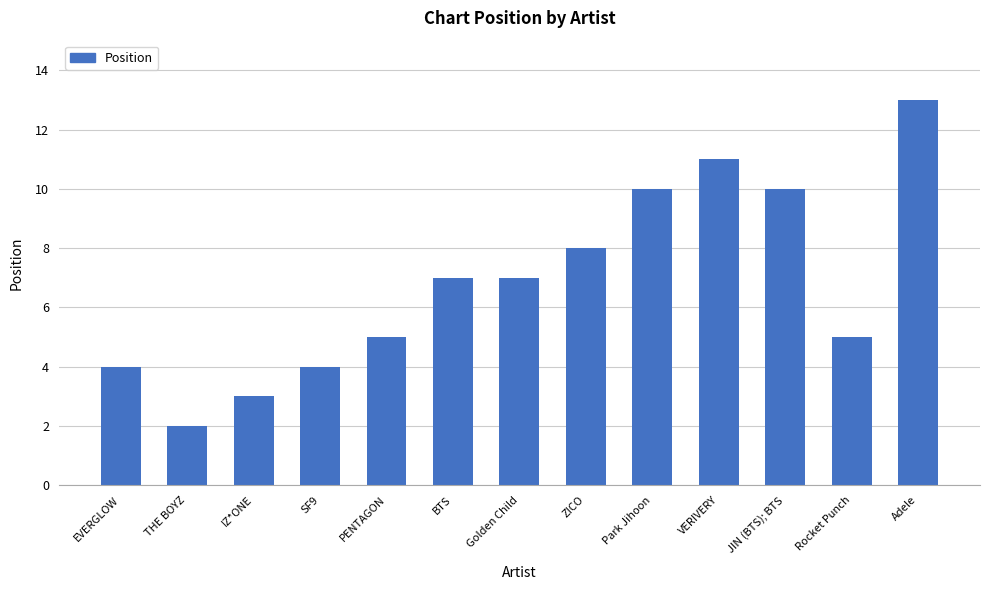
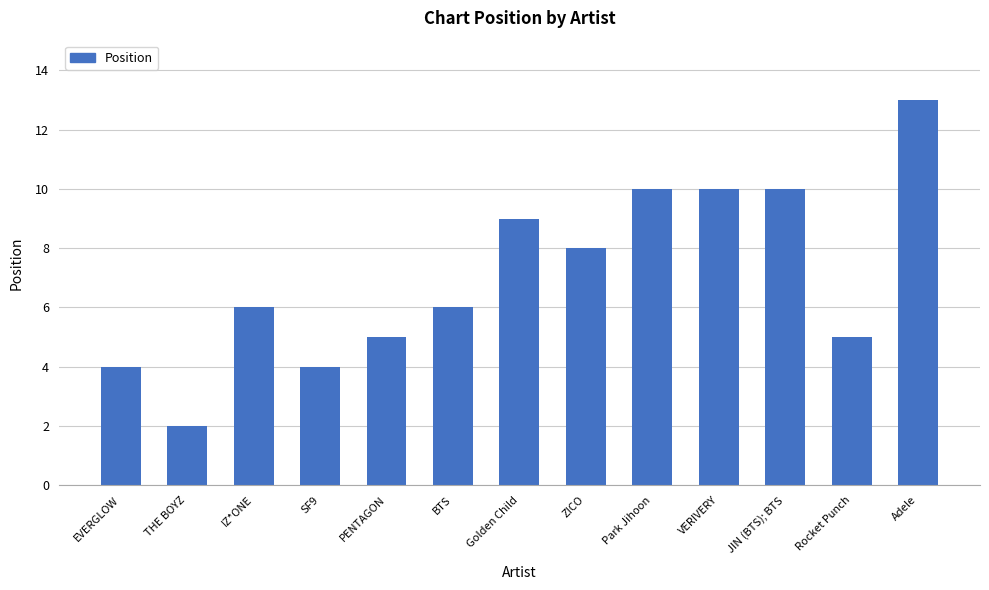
IZ*ONE: 3 -> 6
BTS: 7 -> 6
Golden Child: 7 -> 9
VERIVERY: 11 -> 10
